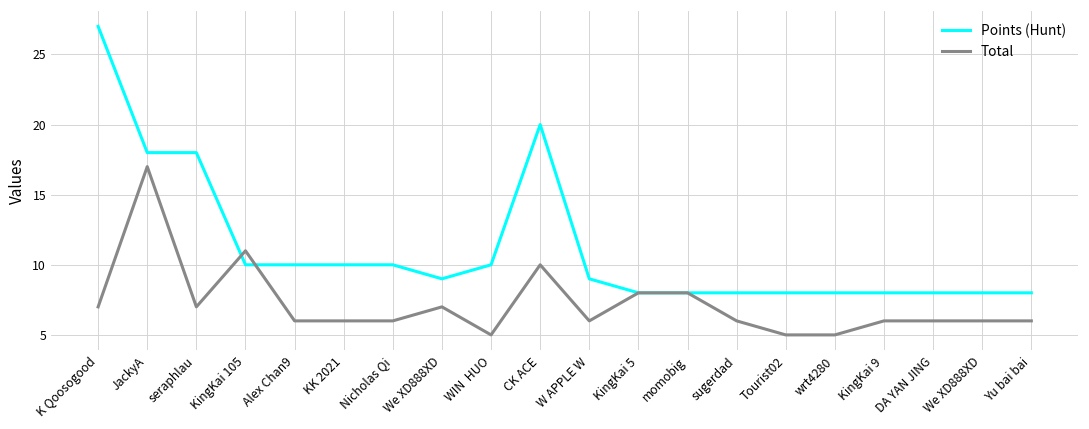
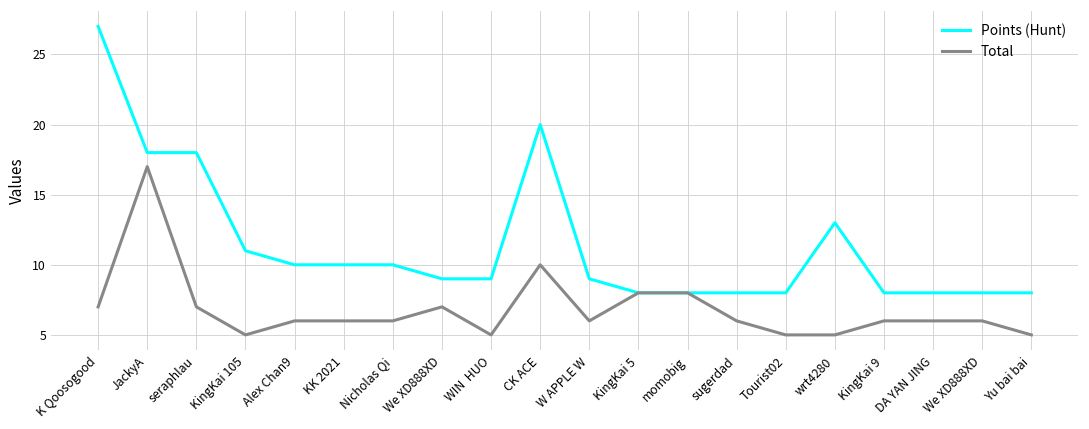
Points (Hunt), KingKai 105: 10 -> 11
Total, KingKai 105: 11 -> 5
Points (Hunt), WIN HUO: 10 -> 9
Points (Hunt), wrt4280: 8 -> 13
Total, Yu bai bai: 6 -> 5
